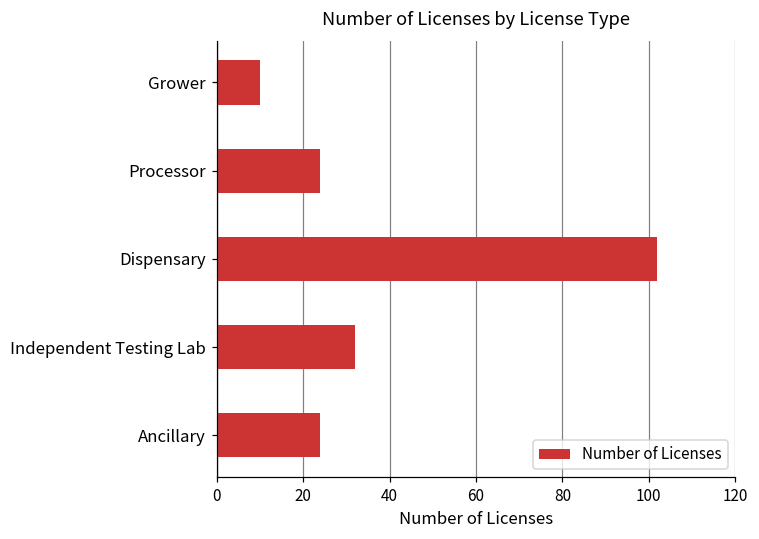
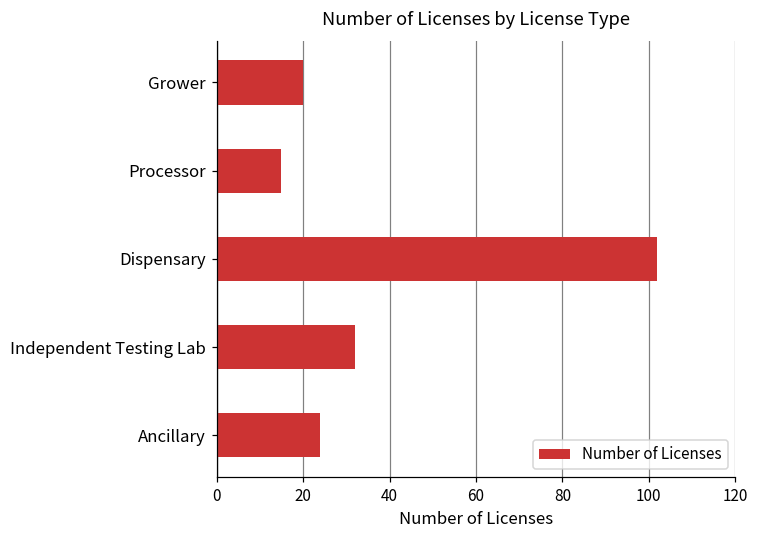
Grower: 10 -> 20
Processor: 24 -> 15
